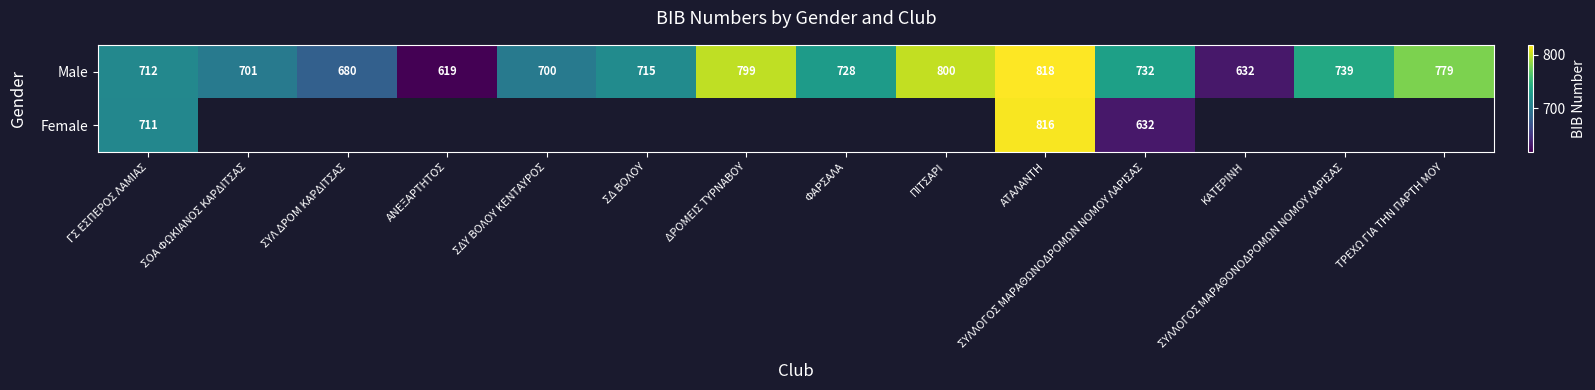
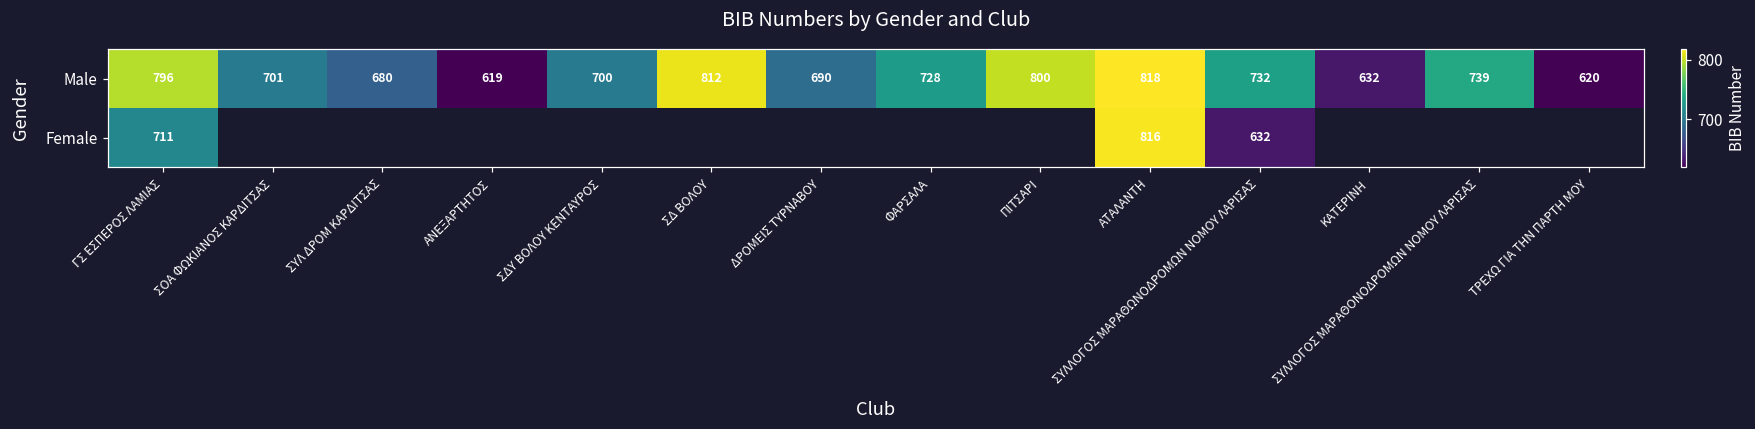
Male, ΓΣ ΕΣΠΕΡΟΣ ΛΑΜΙΑΣ: 712 -> 796
Male, ΣΔ ΒΟΛΟΥ: 715 -> 812
Male, ΔΡΟΜΕΙΣ ΤΥΡΝΑΒΟΥ: 799 -> 690
Male, ΤΡΕΧΩ ΓΙΑ ΤΗΝ ΠΑΡΤΗ ΜΟΥ: 779 -> 620
